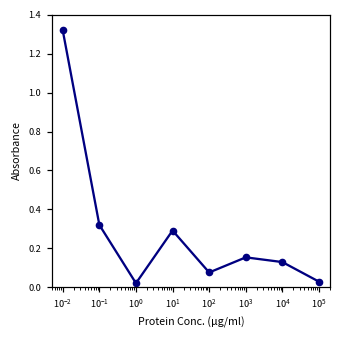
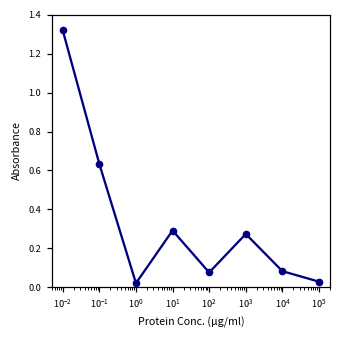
10^-1: 0.32 -> 0.63
10^3: 0.15 -> 0.27
10^4: 0.13 -> 0.08
